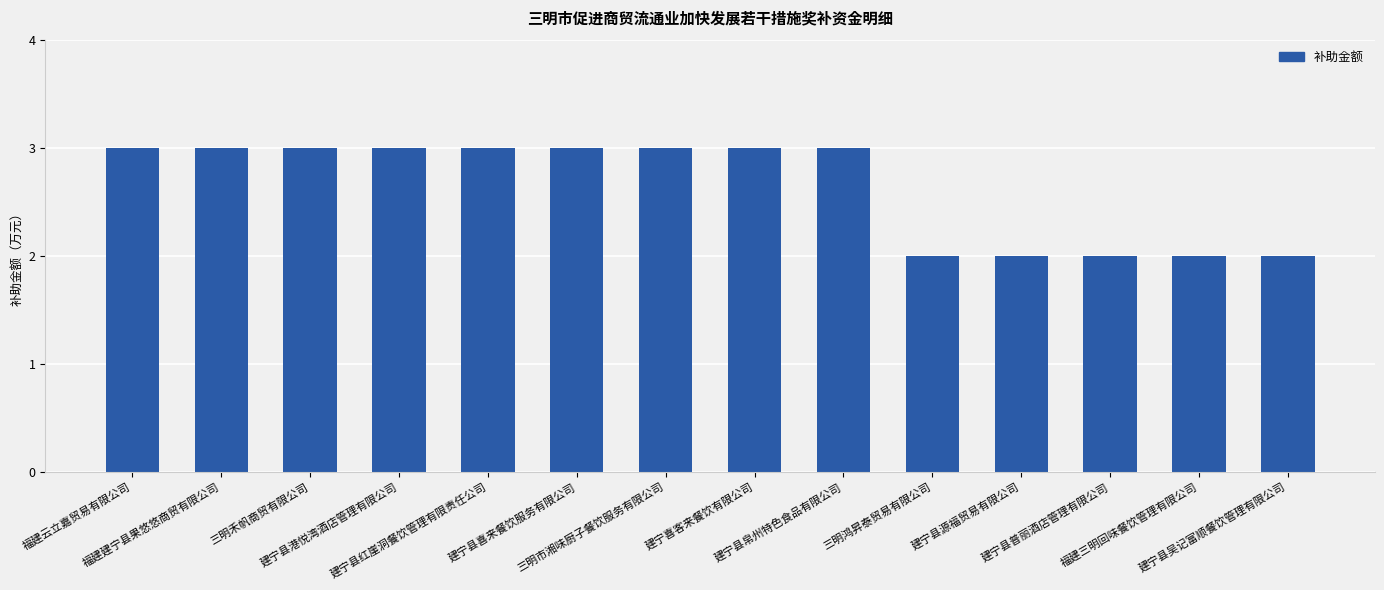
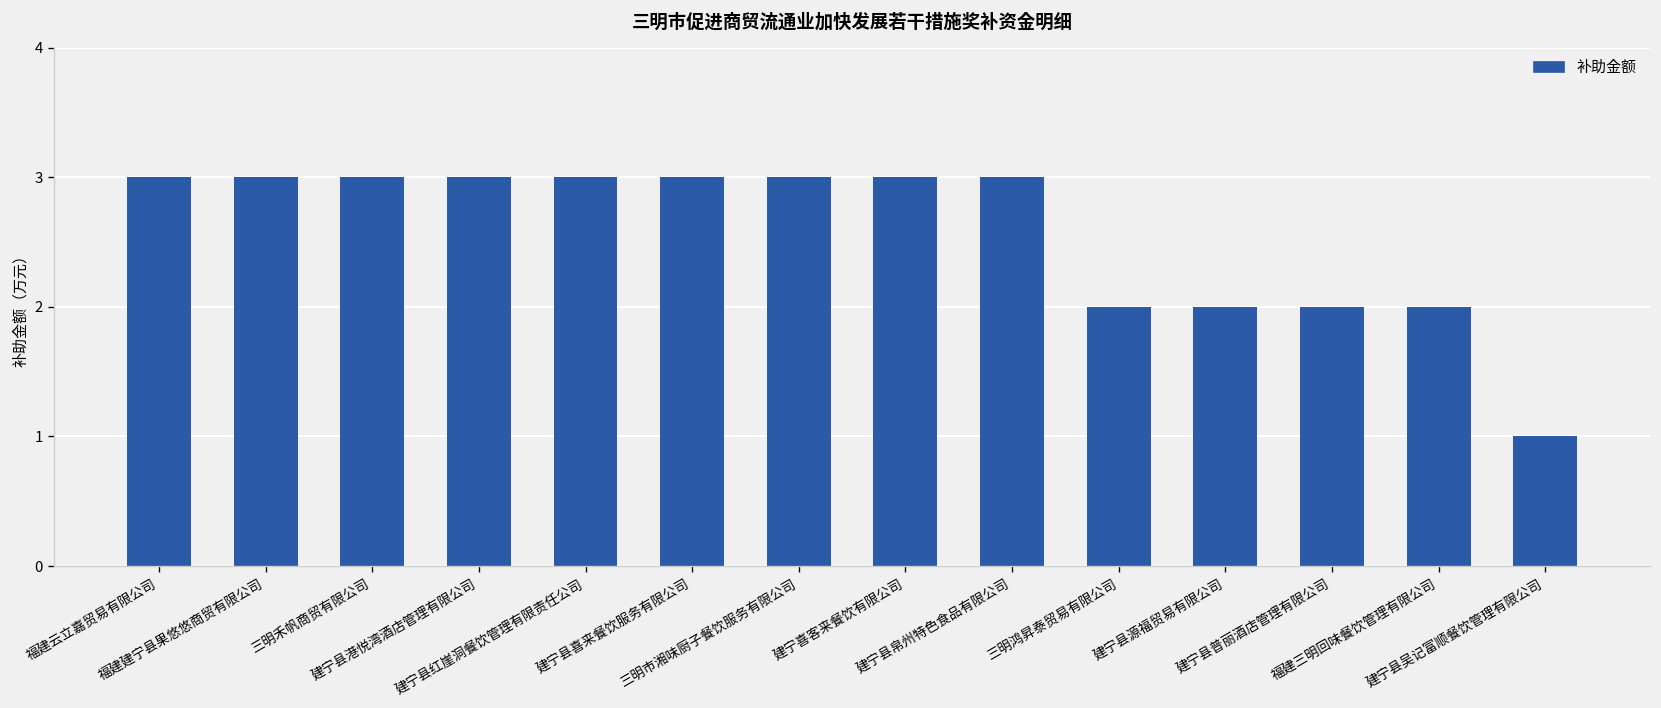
建宁县吴记富顺餐饮管理有限公司: 2 -> 1
